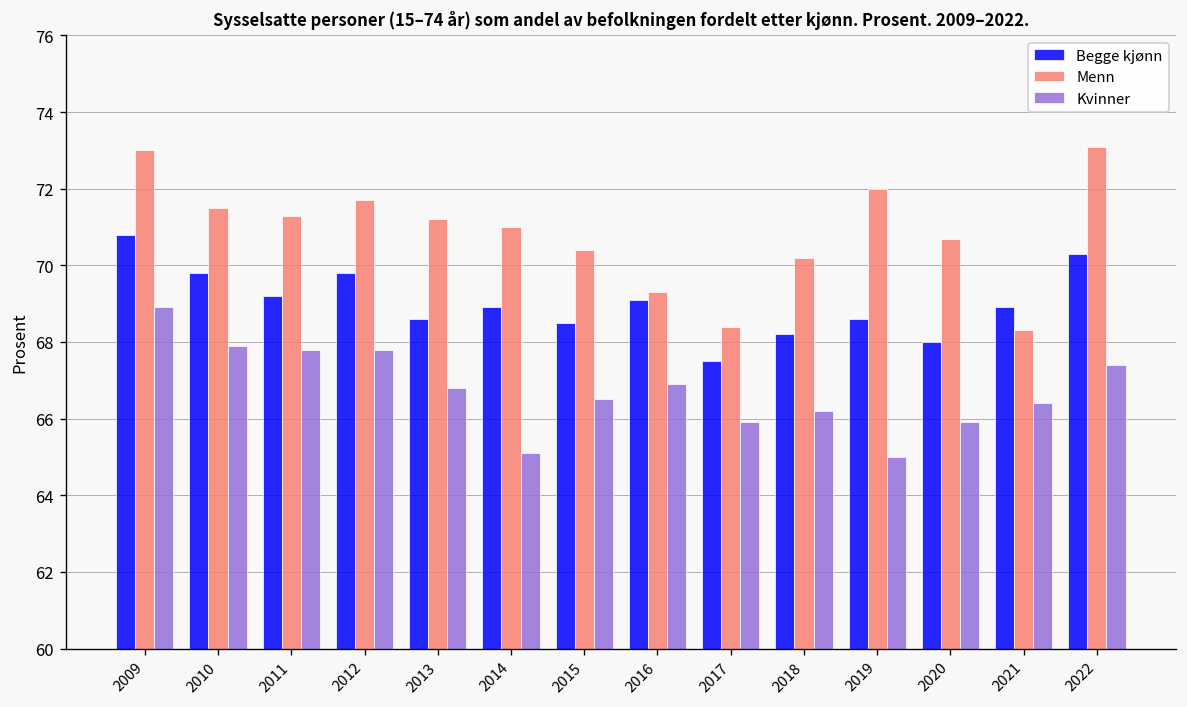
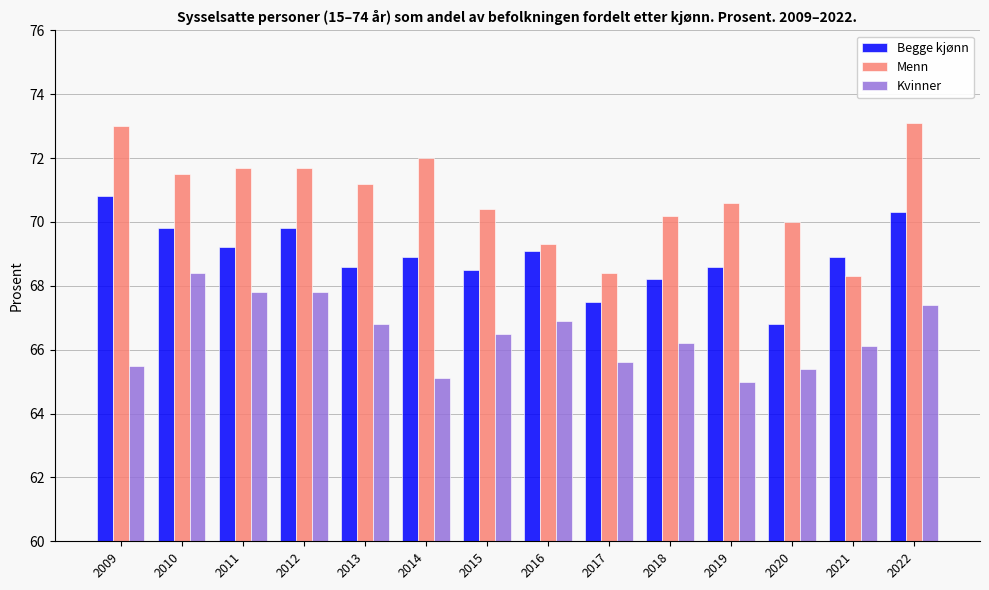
Kvinner, 2009: 68.9 -> 65.5
Kvinner, 2010: 67.9 -> 68.4
Menn, 2011: 71.3 -> 71.7
Menn, 2014: 71 -> 72
Kvinner, 2017: 65.9 -> 65.6
Menn, 2019: 72.0 -> 70.6
Begge kjønn, 2020: 68.0 -> 66.8
Menn, 2020: 70.7 -> 70.0
Kvinner, 2020: 65.9 -> 65.4
Kvinner, 2021: 66.4 -> 66.1
